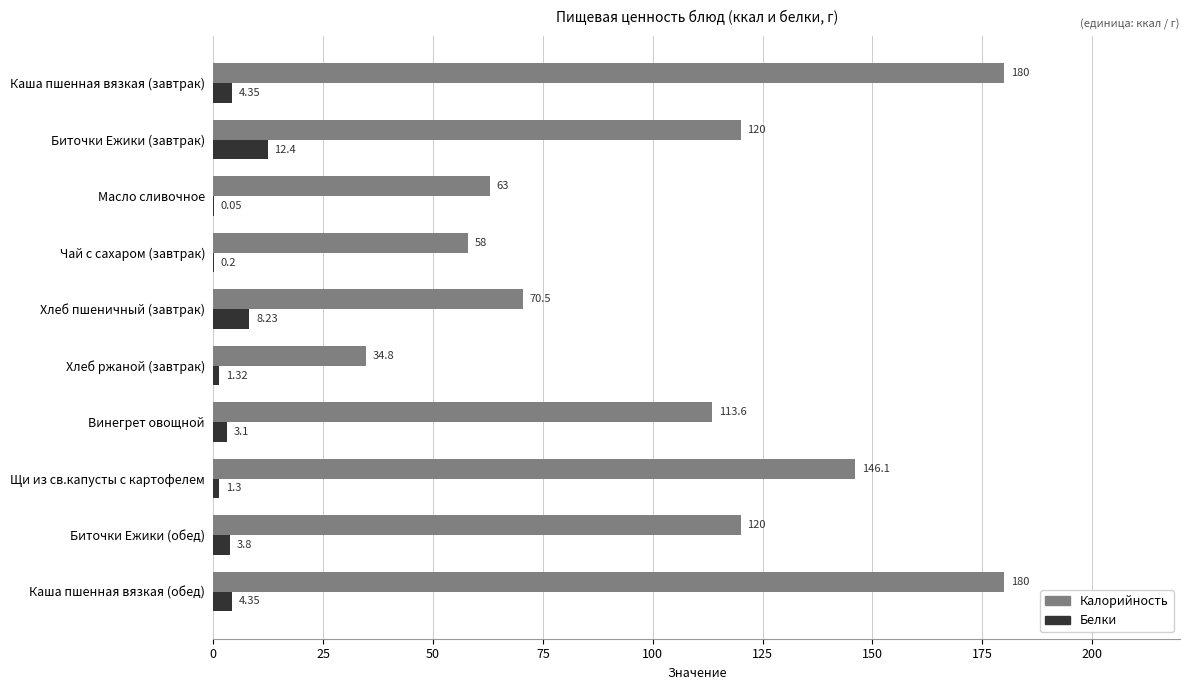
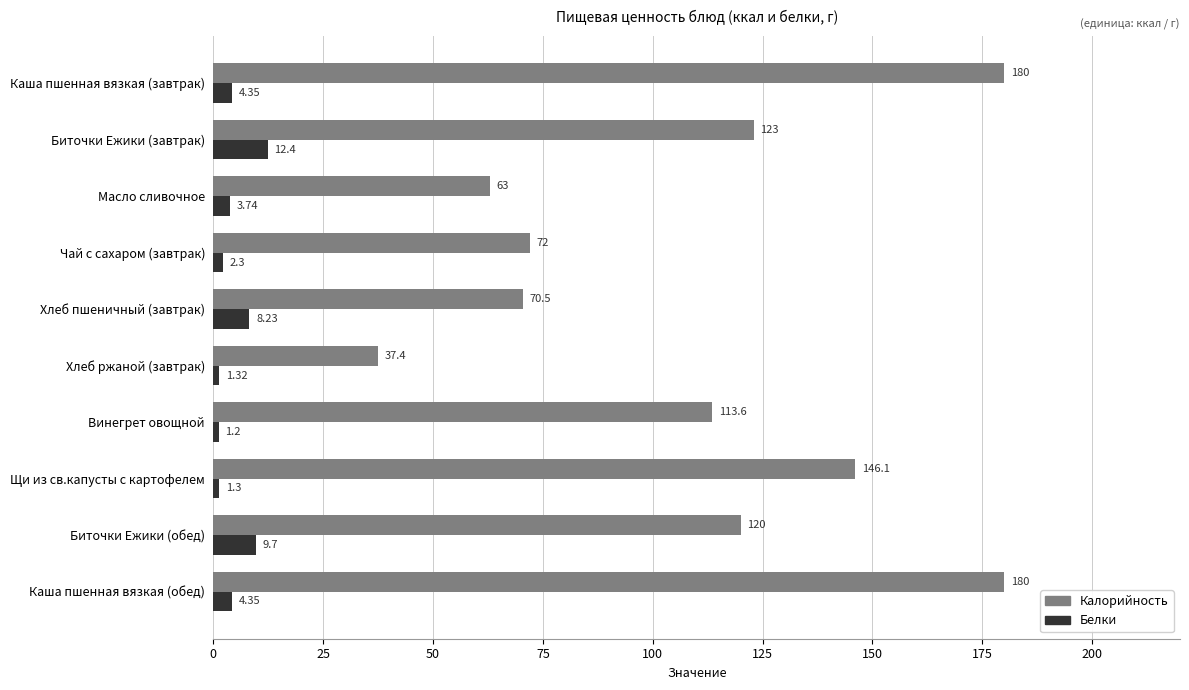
Калорийность, Биточки Ежики (завтрак): 120 -> 123
Белки, Масло сливочное: 0.05 -> 3.74
Калорийность, Чай с сахаром (завтрак): 58 -> 72
Белки, Чай с сахаром (завтрак): 0.2 -> 2.3
Калорийность, Хлеб ржаной (завтрак): 34.8 -> 37.4
Белки, Винегрет овощной: 3.1 -> 1.2
Белки, Биточки Ежики (обед): 3.8 -> 9.7
